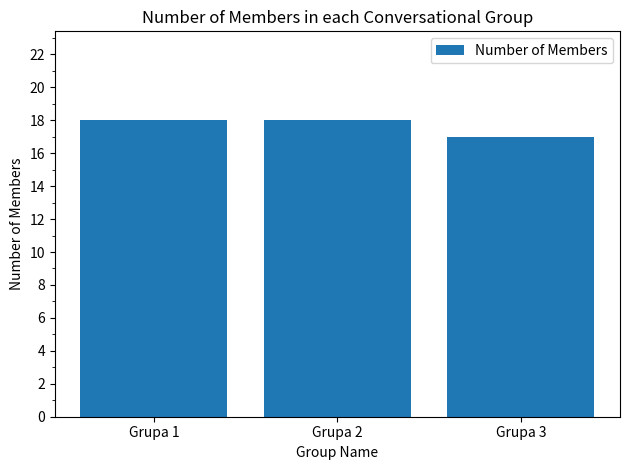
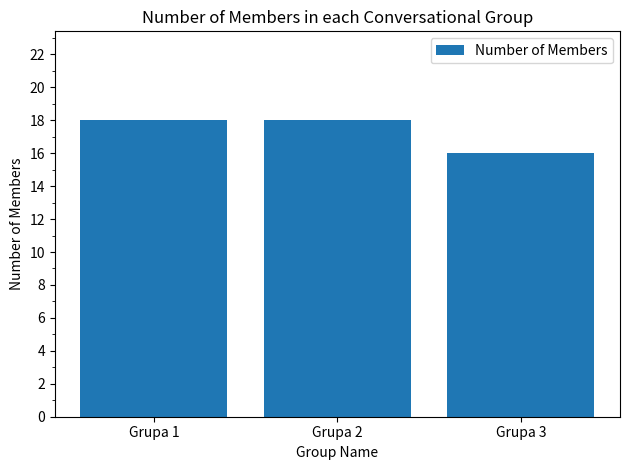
Grupa 3: 17 -> 16
